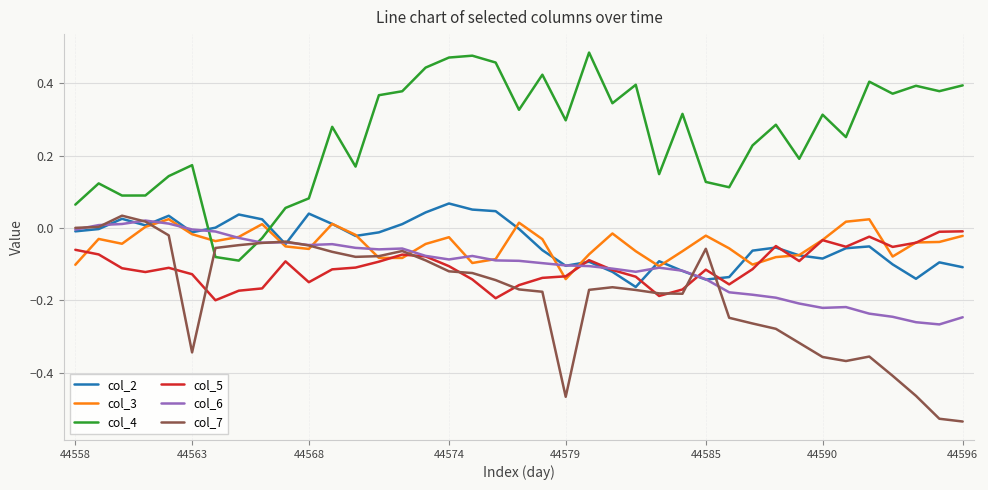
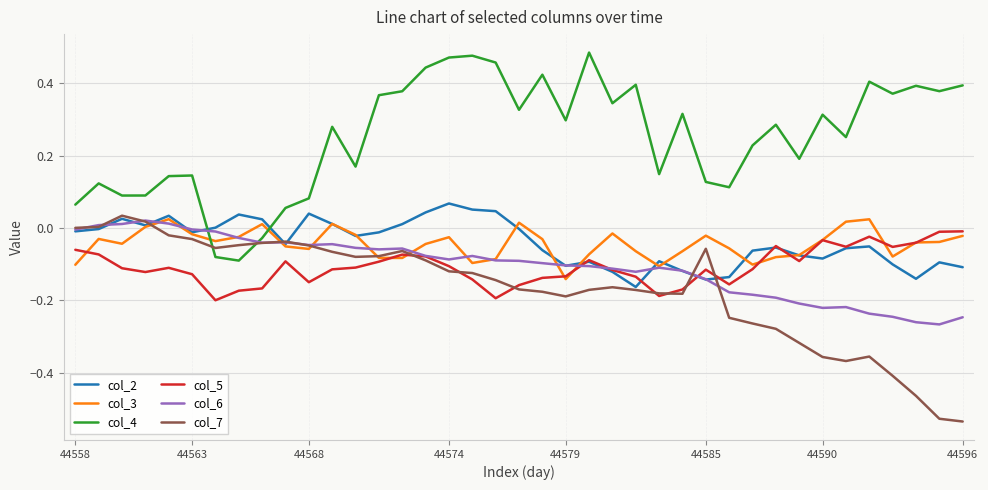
col_4, 44563: 0.17 -> 0.14
col_7, 44563: -0.34 -> -0.03
col_7, 44579: -0.47 -> -0.19
